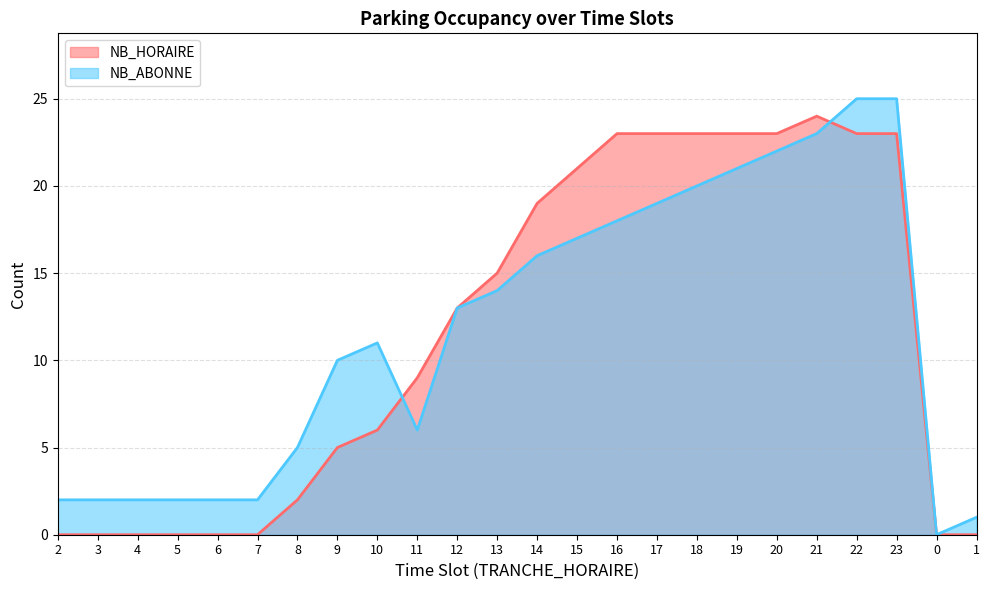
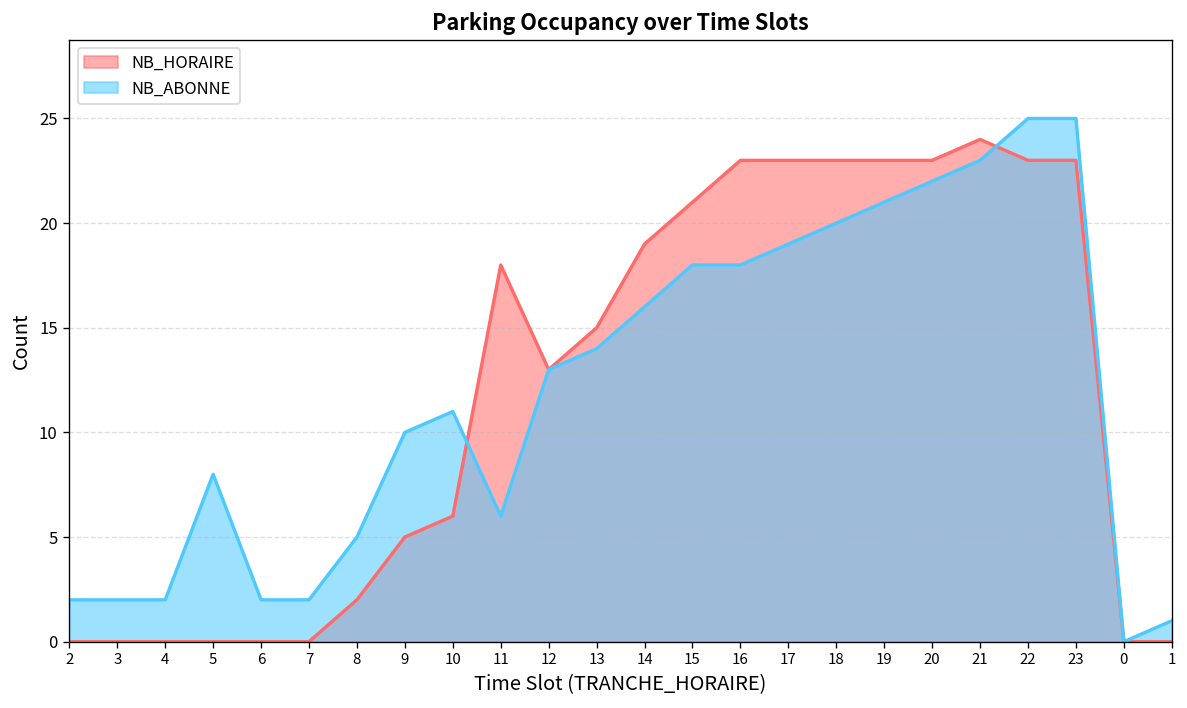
NB_ABONNE, 5: 2 -> 8
NB_HORAIRE, 11: 9 -> 18
NB_ABONNE, 15: 17 -> 18
